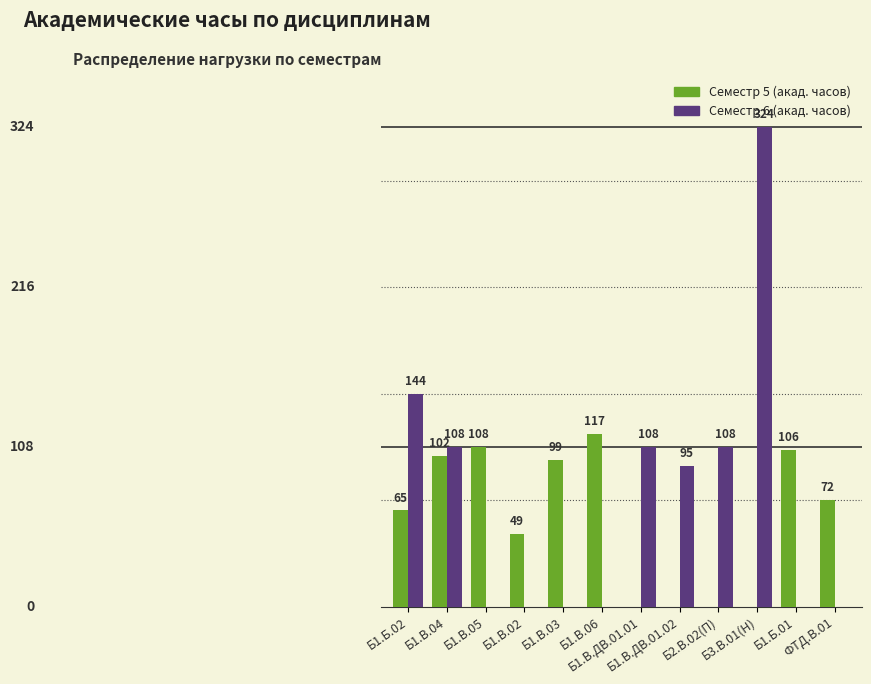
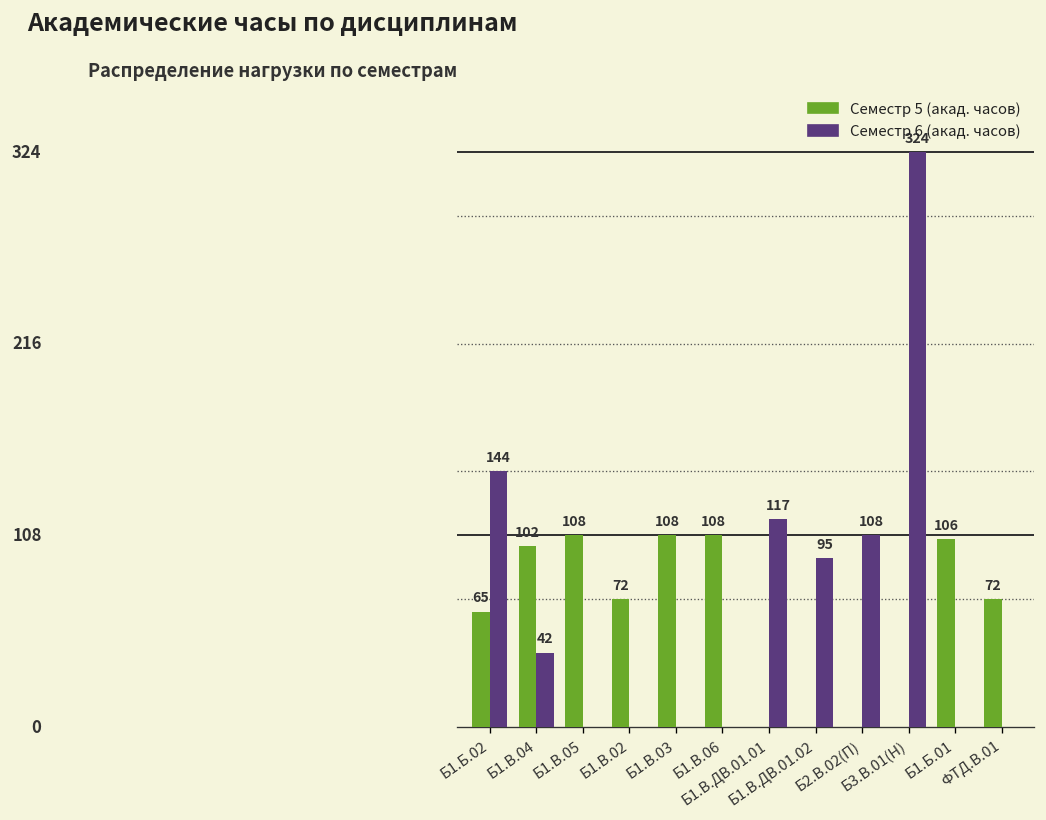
Семестр 6 (акад. часов), Б1.В.04: 108 -> 42
Семестр 5 (акад. часов), Б1.В.02: 49 -> 72
Семестр 5 (акад. часов), Б1.В.03: 99 -> 108
Семестр 5 (акад. часов), Б1.В.06: 117 -> 108
Семестр 6 (акад. часов), Б1.В.ДВ.01.01: 108 -> 117
